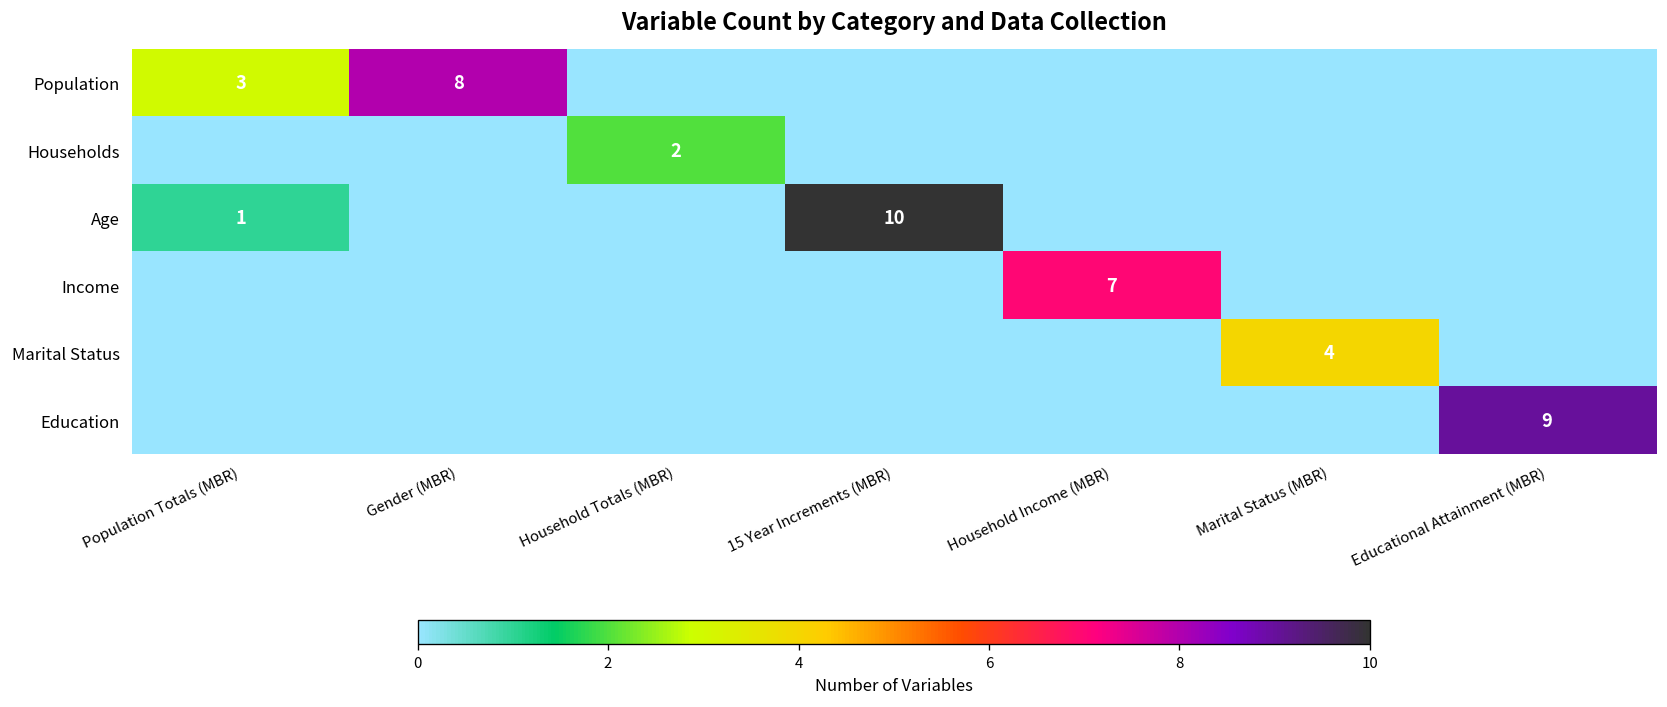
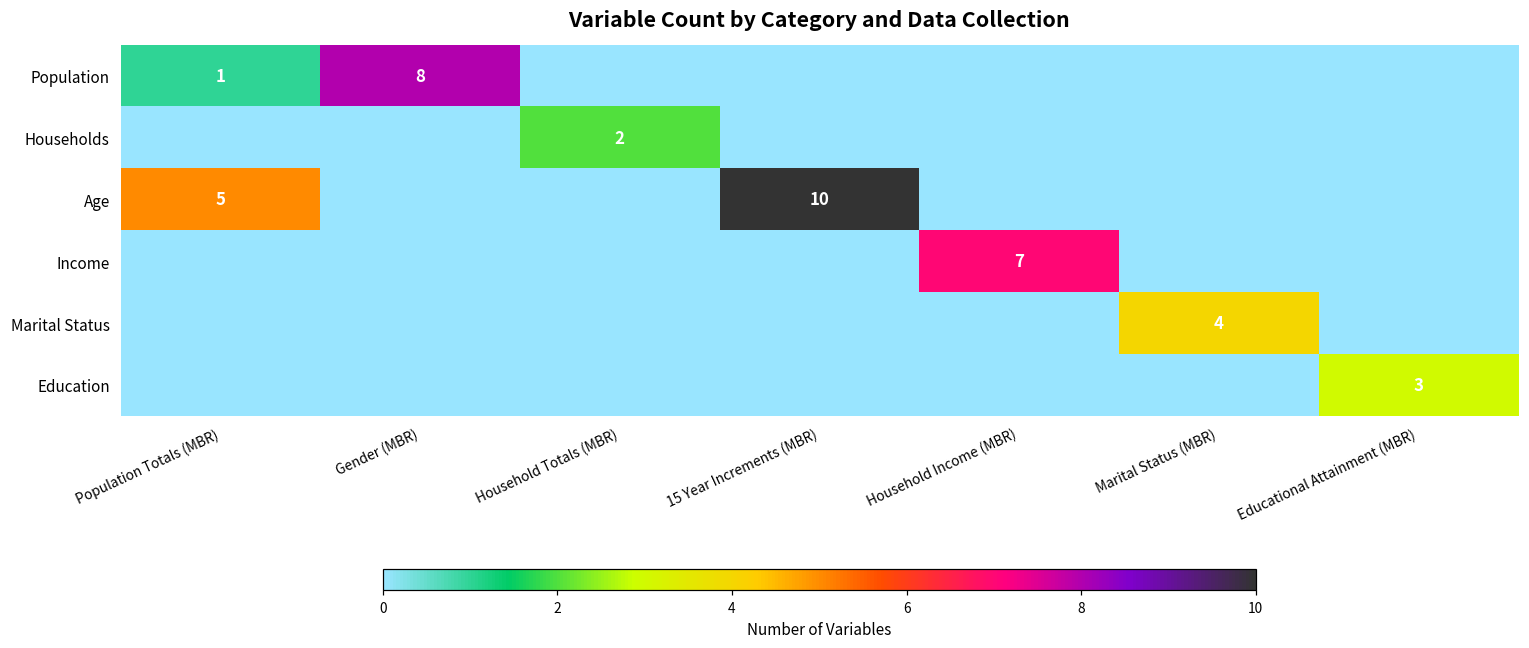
Population, Population Totals (MBR): 3 -> 1
Age, Population Totals (MBR): 1 -> 5
Education, Educational Attainment (MBR): 9 -> 3
